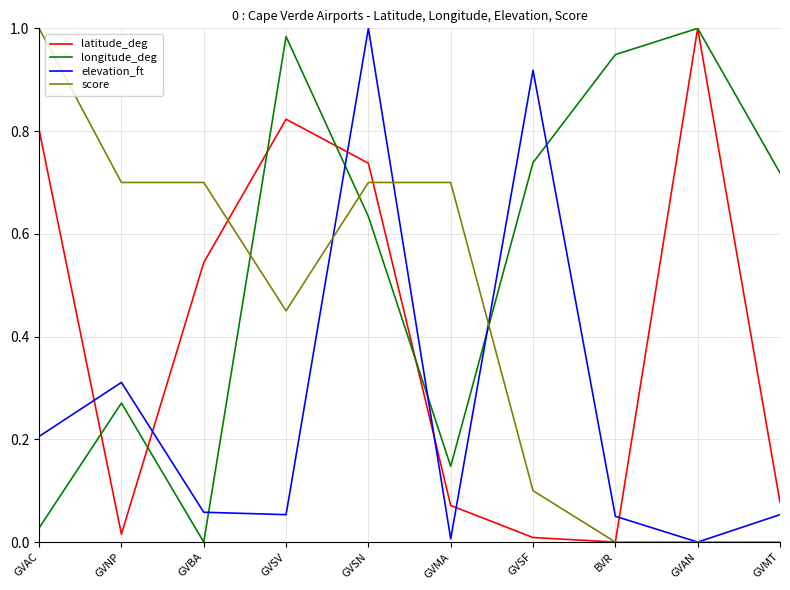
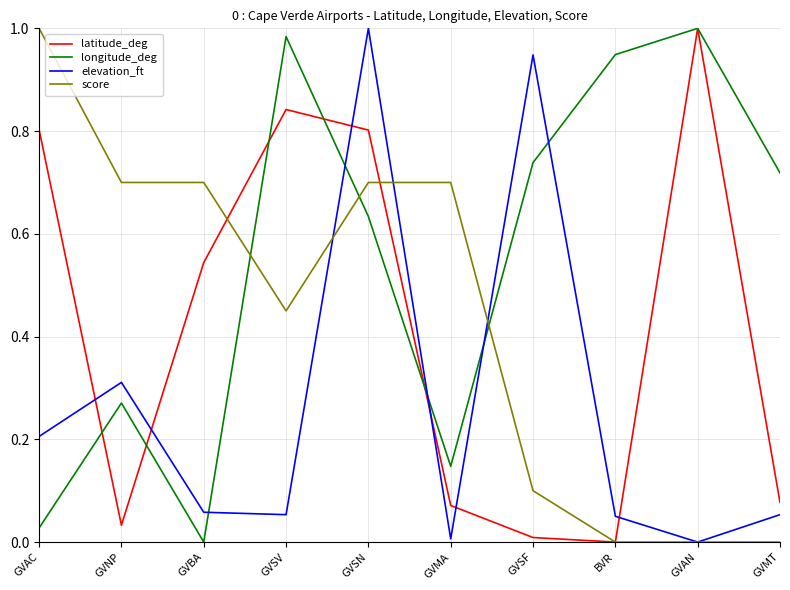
latitude_deg, GVNP: 0.02 -> 0.03
latitude_deg, GVSV: 0.82 -> 0.84
latitude_deg, GVSN: 0.74 -> 0.80
elevation_ft, GVSF: 0.92 -> 0.95
